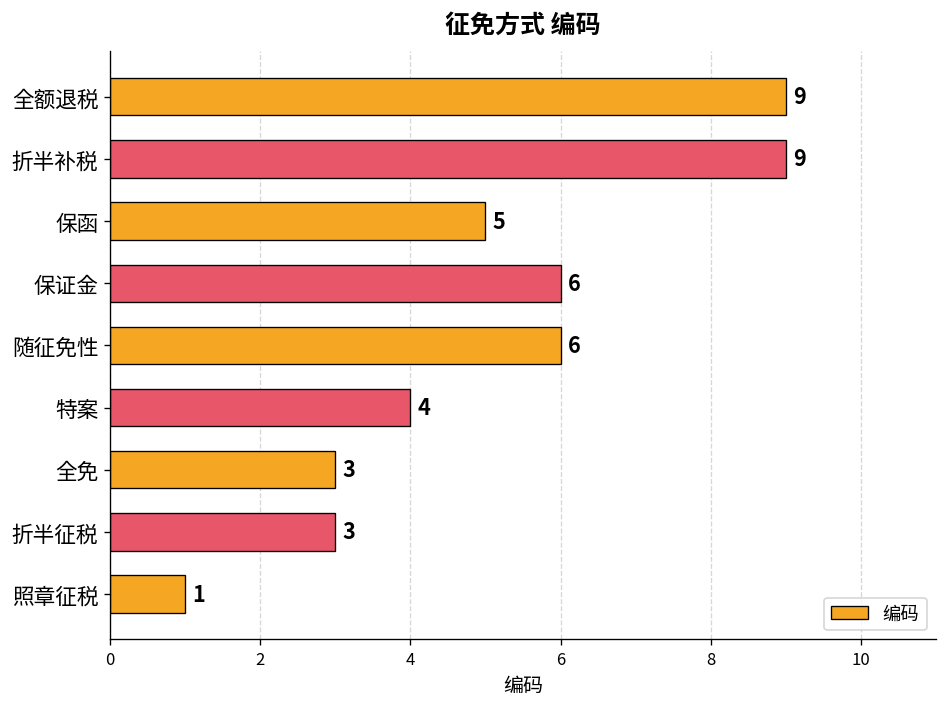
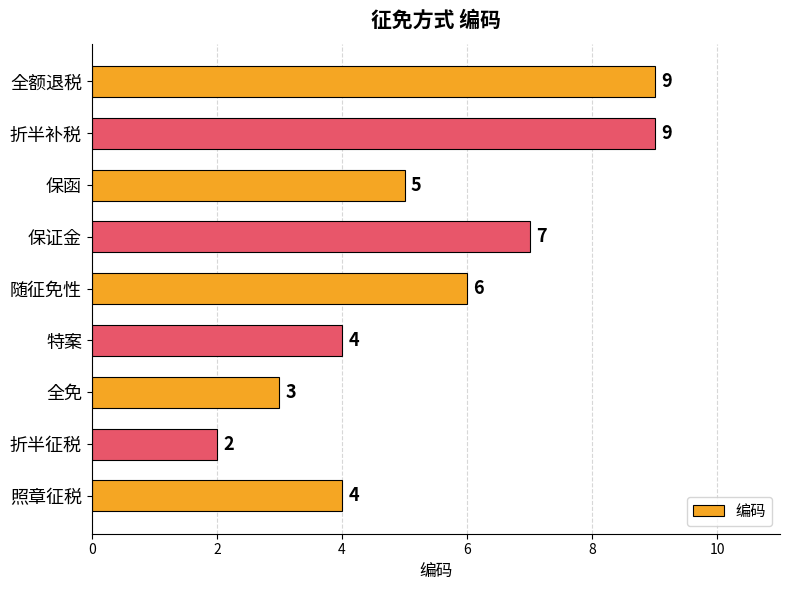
保证金: 6 -> 7
折半征税: 3 -> 2
照章征税: 1 -> 4
